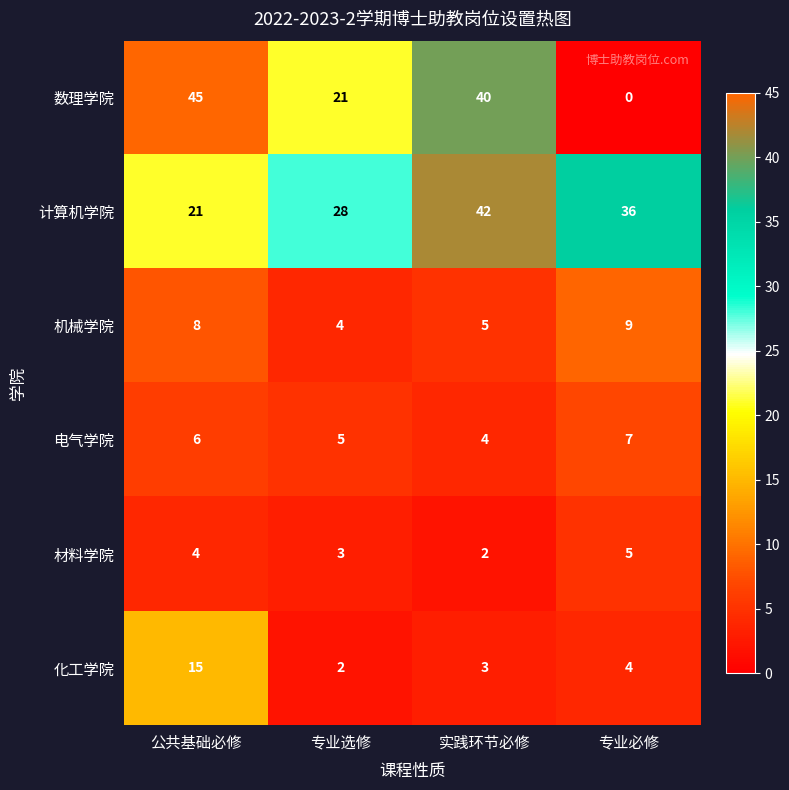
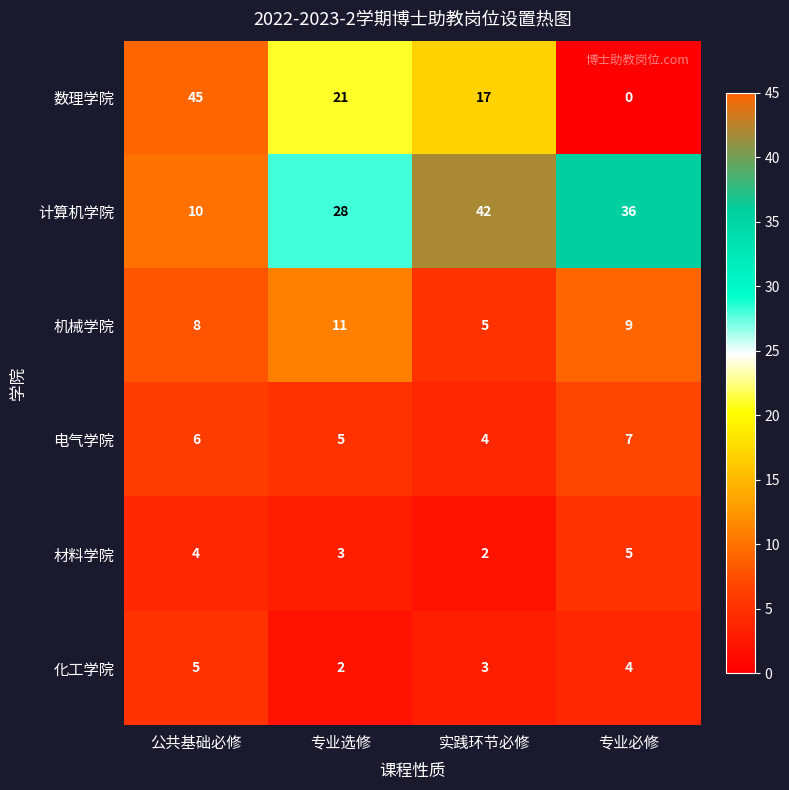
数理学院, 实践环节必修: 40 -> 17
计算机学院, 公共基础必修: 21 -> 10
机械学院, 专业选修: 4 -> 11
化工学院, 公共基础必修: 15 -> 5
